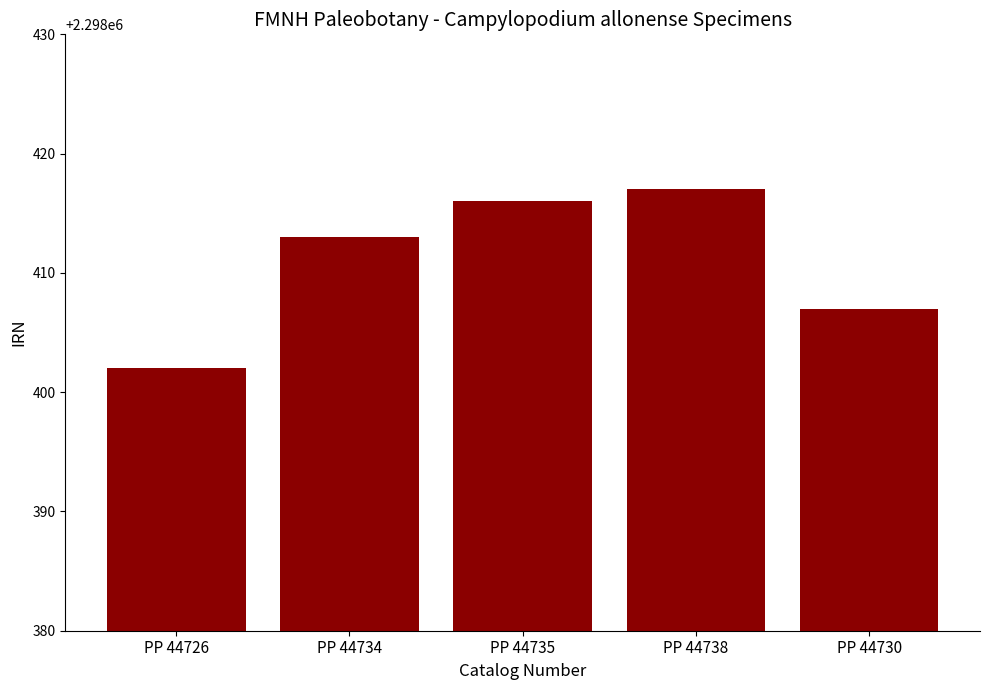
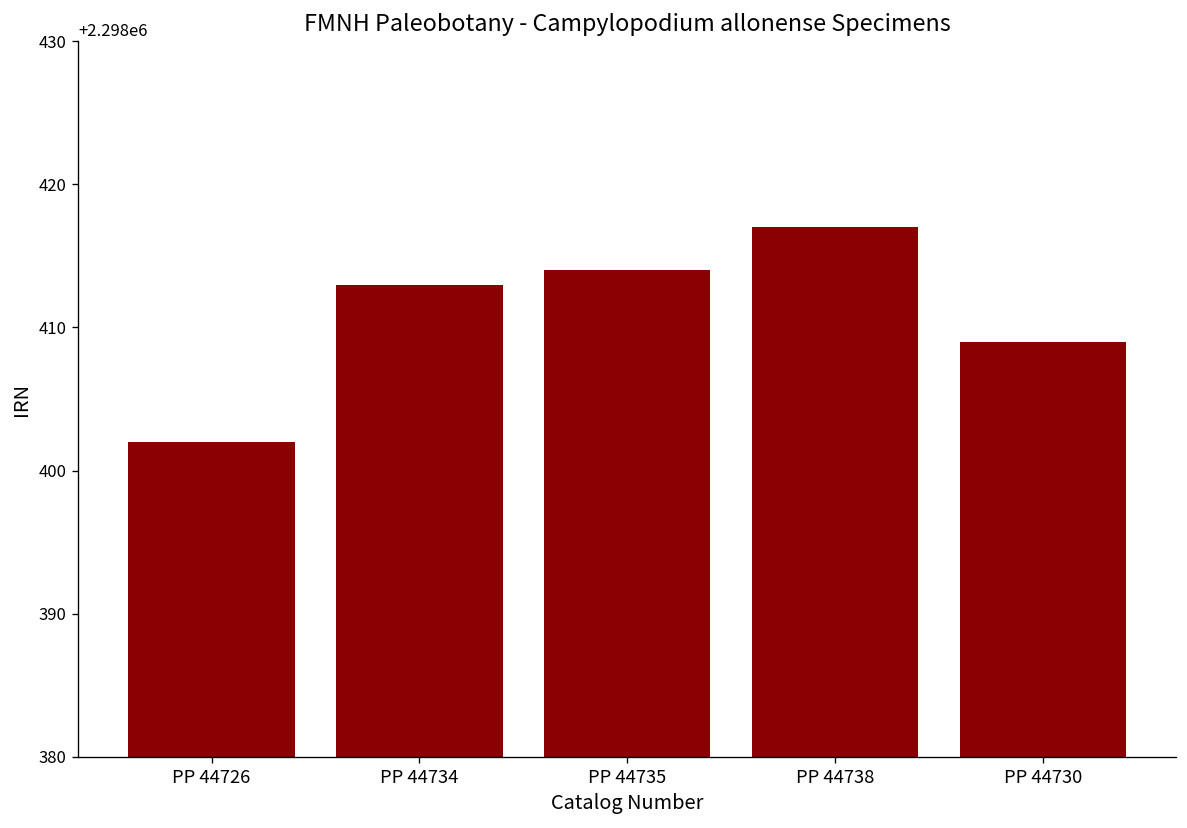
PP 44735: 2298416 -> 2298414
PP 44730: 2298407 -> 2298409
